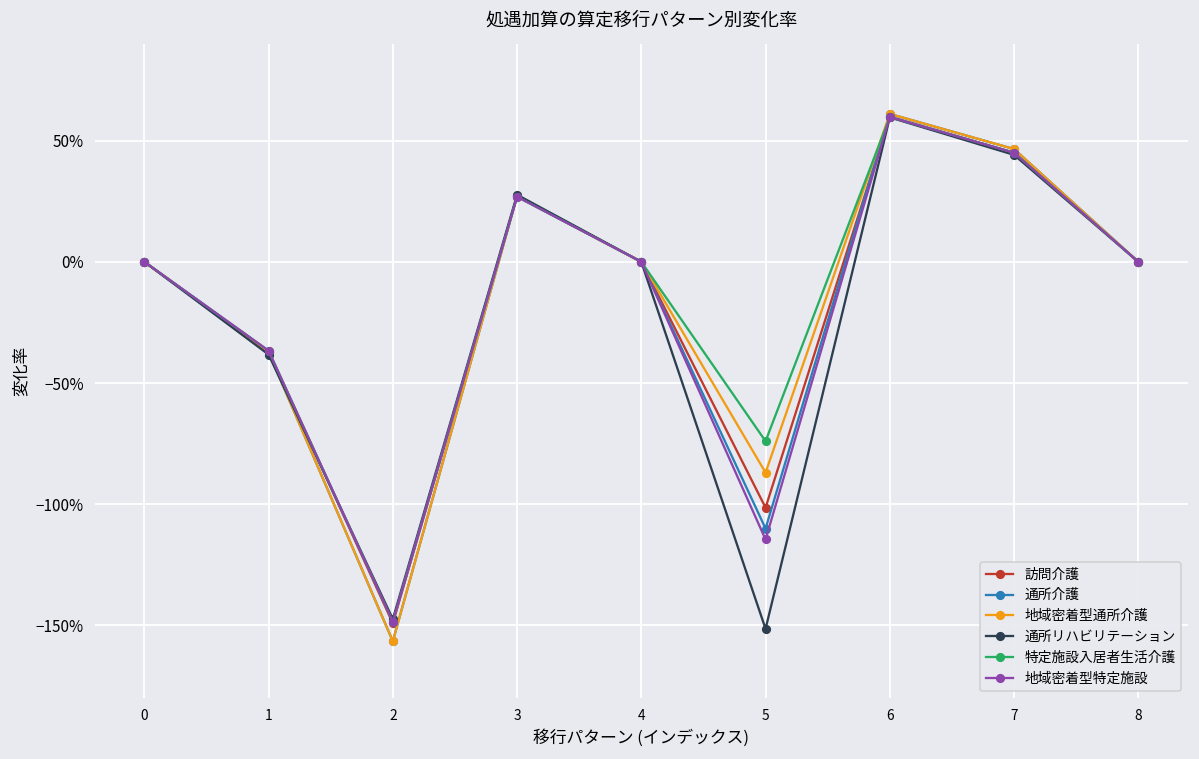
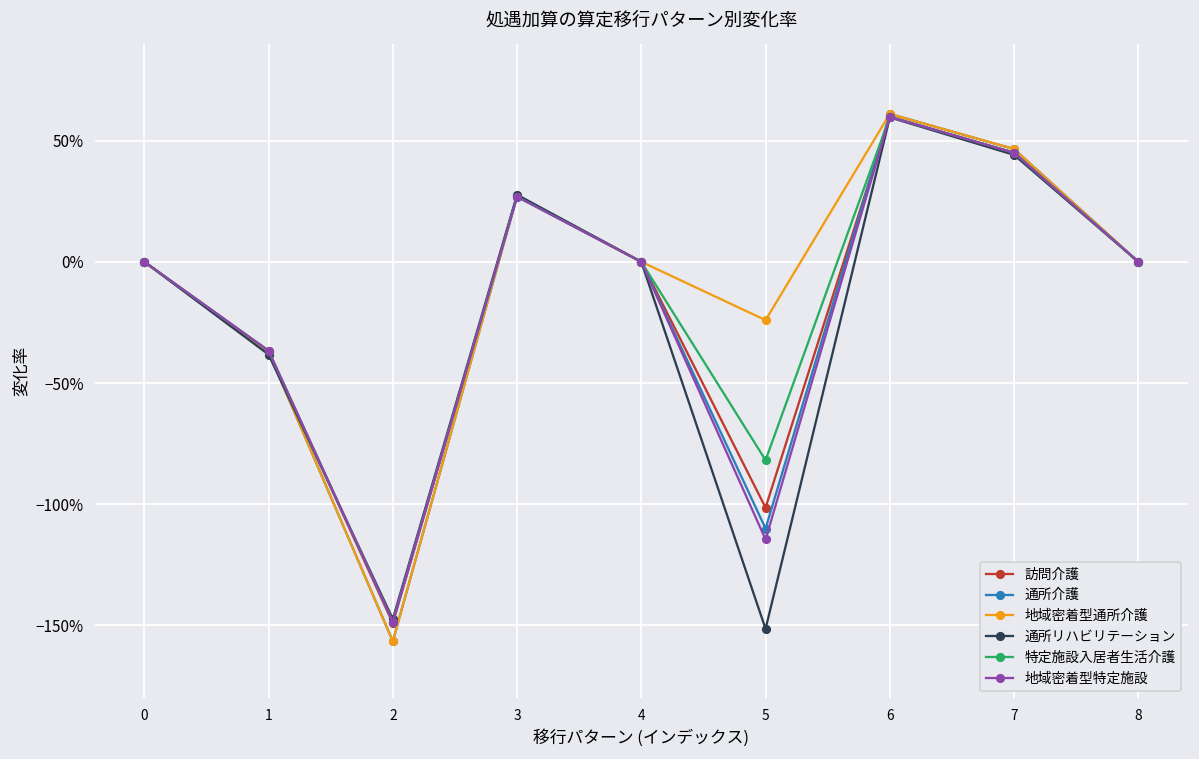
地域密着型通所介護, 5: -87% -> -24%
特定施設入居者生活介護, 5: -74% -> -82%
